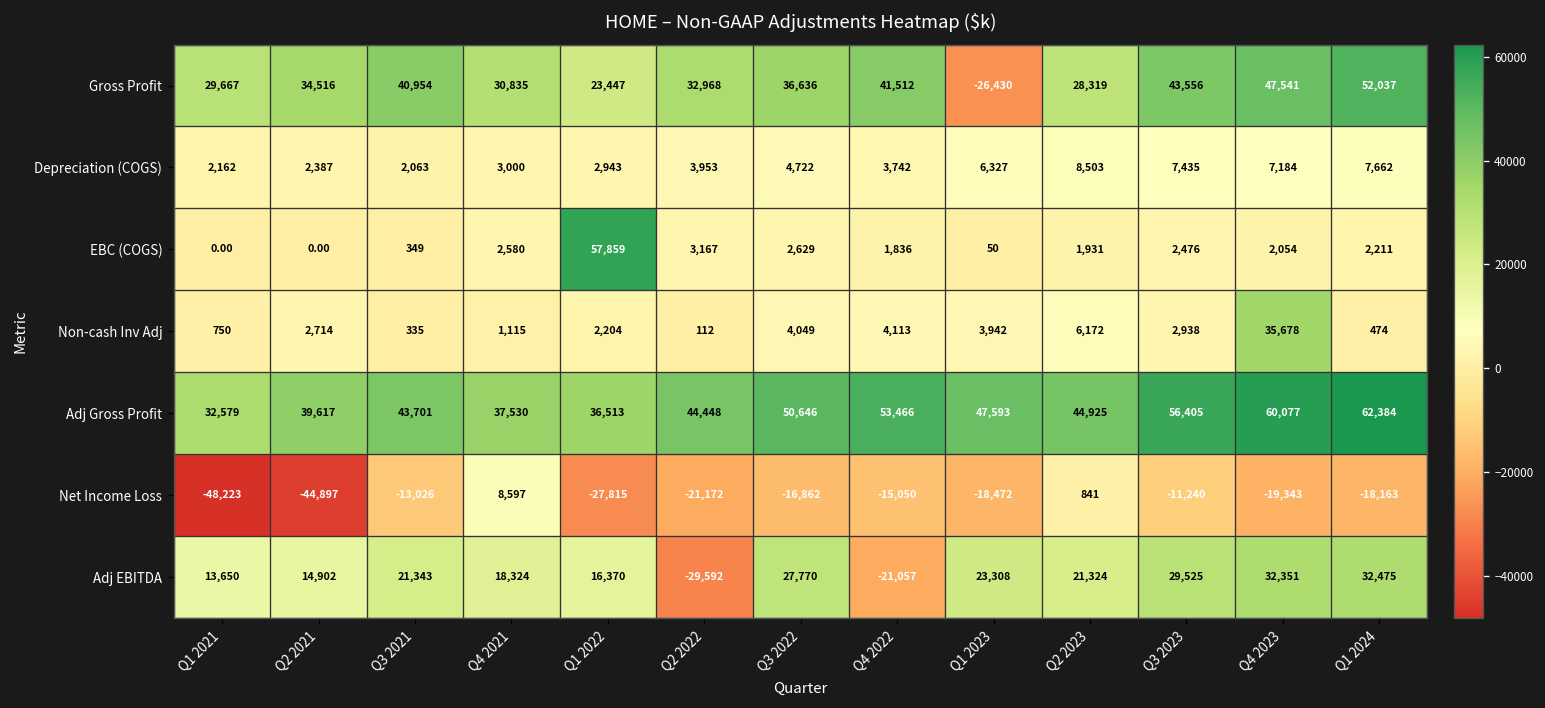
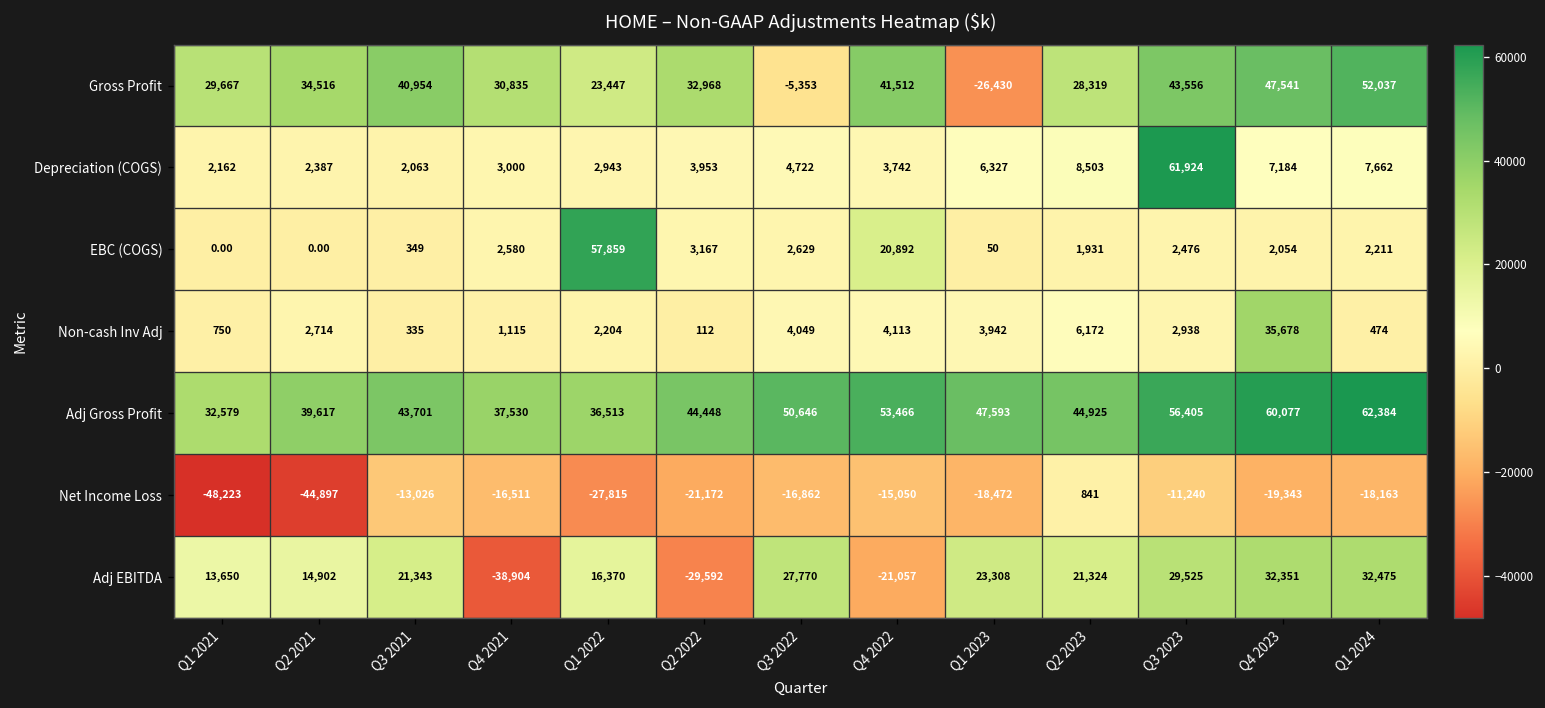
Gross Profit, Q3 2022: 36,636 -> -5,353
Depreciation (COGS), Q3 2023: 7,435 -> 61,924
EBC (COGS), Q4 2022: 1,836 -> 20,892
Net Income Loss, Q4 2021: 8,597 -> -16,511
Adj EBITDA, Q4 2021: 18,324 -> -38,904
